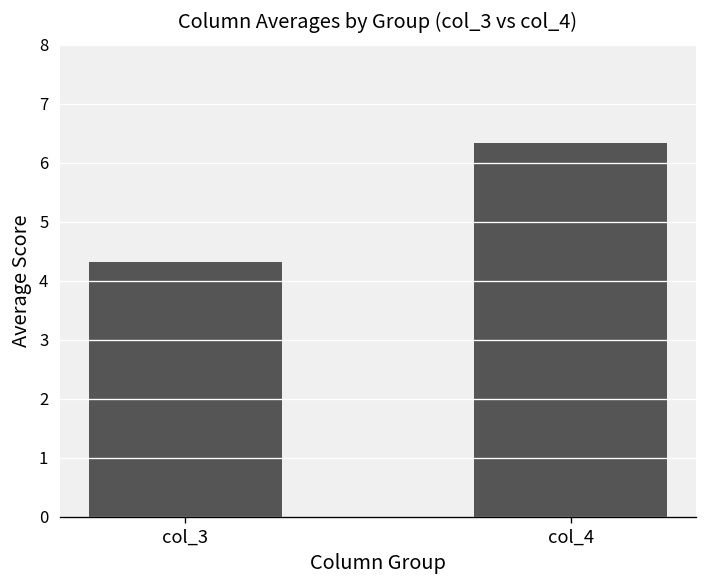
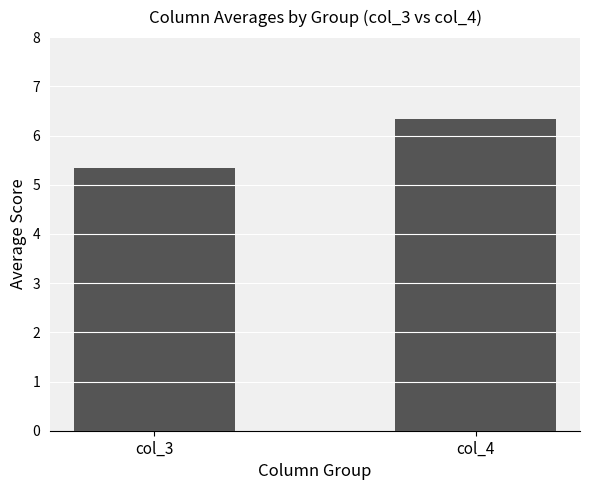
col_3: 4.3 -> 5.3
